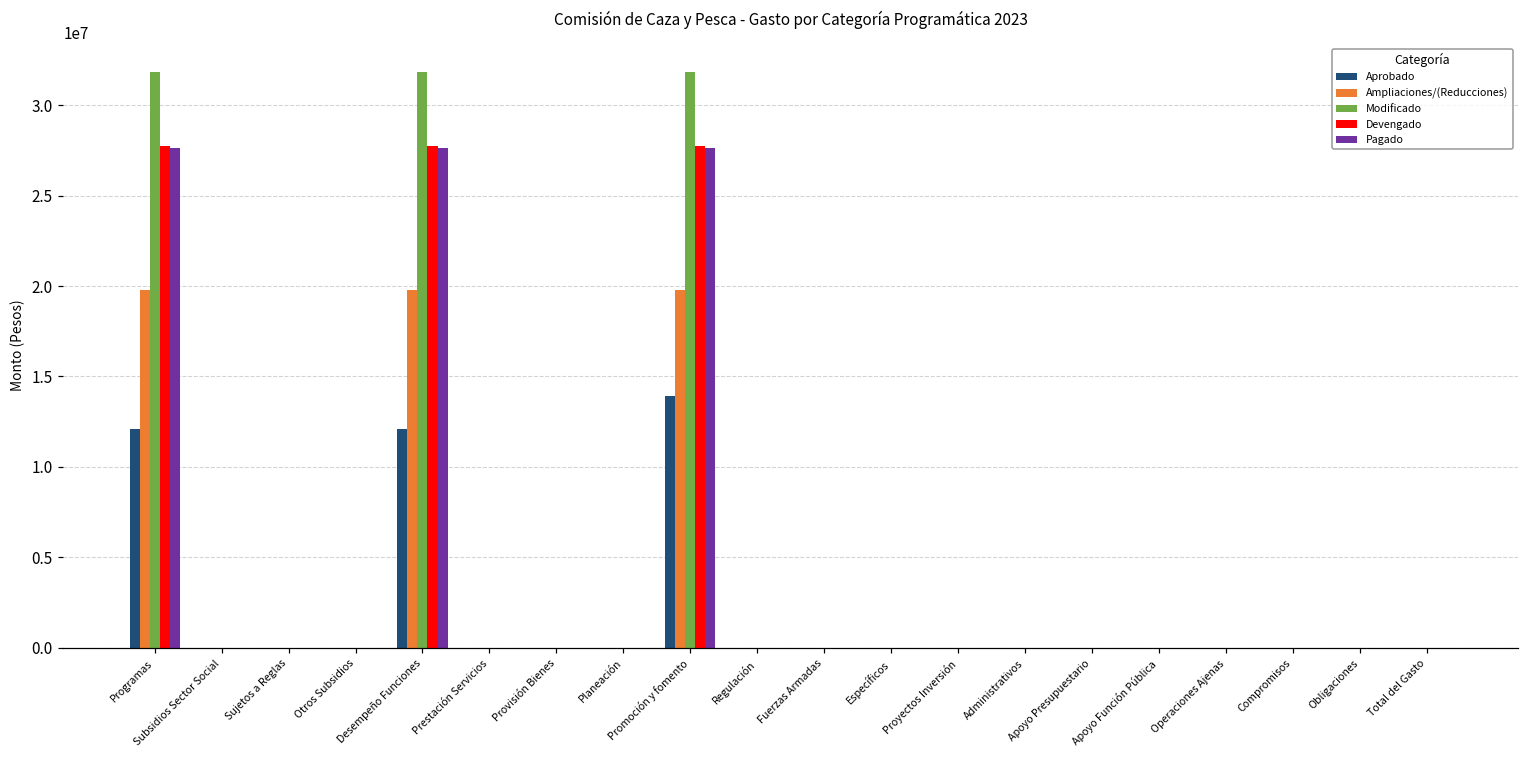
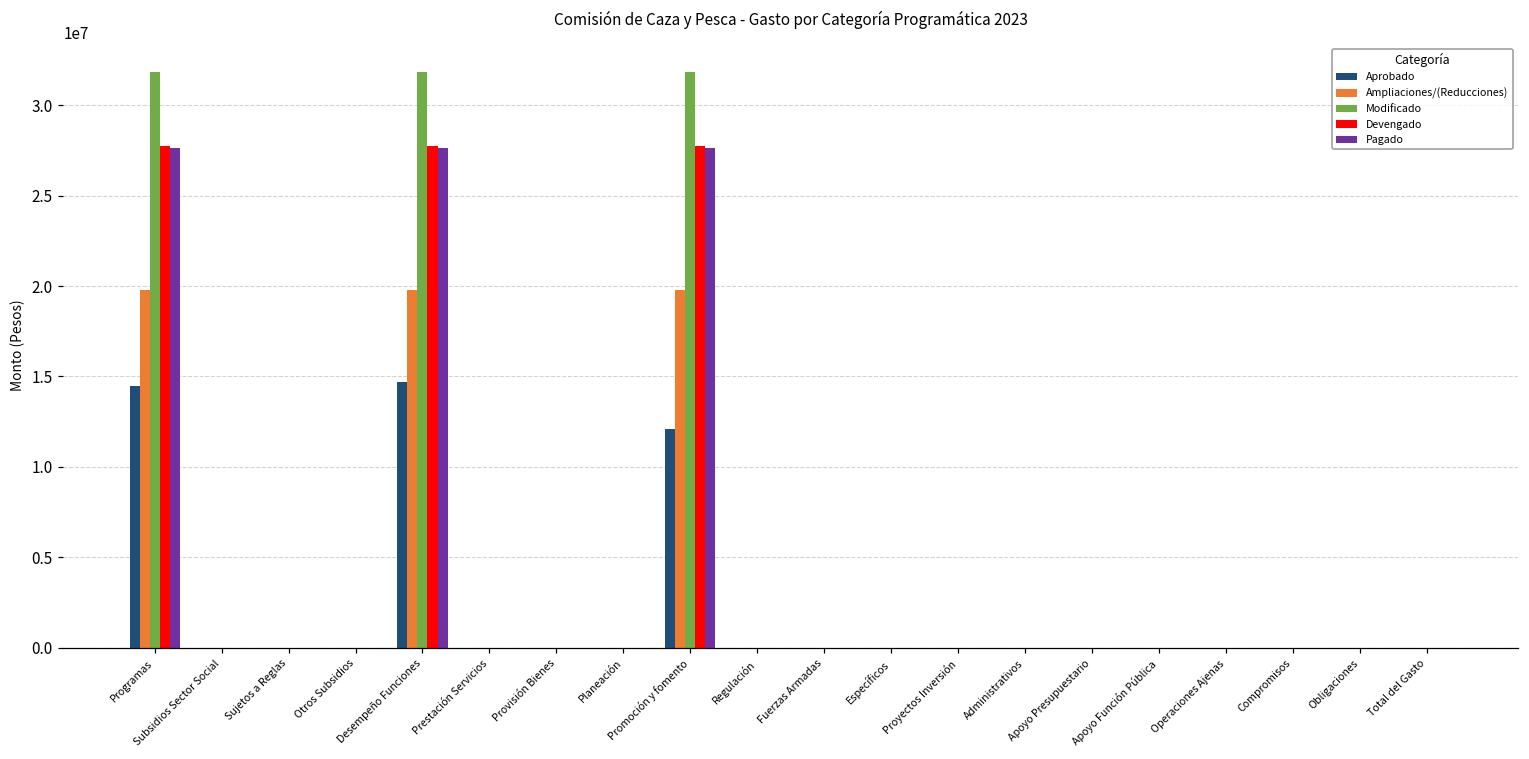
Aprobado, Programas: 12100000 -> 14500000
Aprobado, Desempeño Funciones: 12100000 -> 14700000
Aprobado, Promoción y fomento: 13900000 -> 12100000
